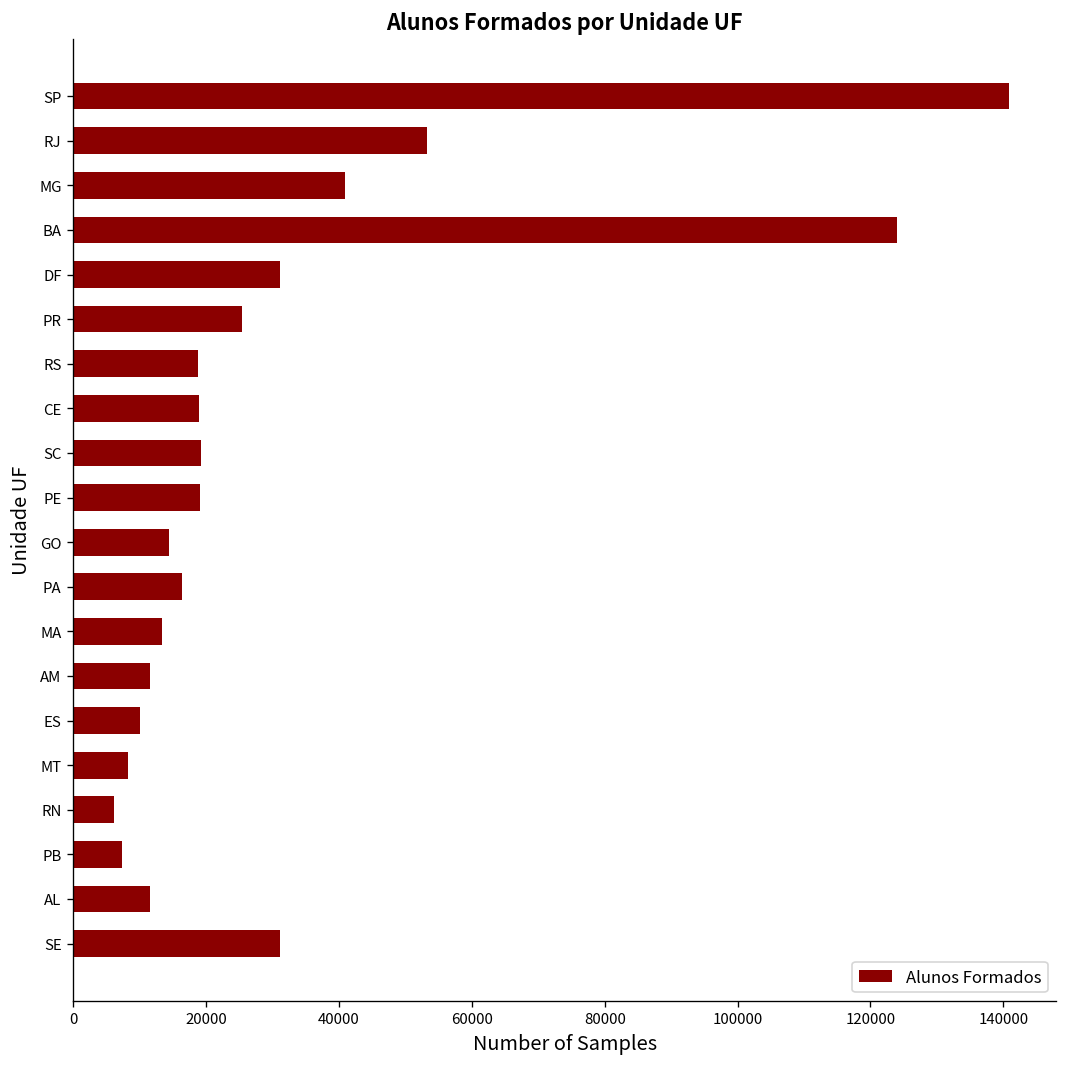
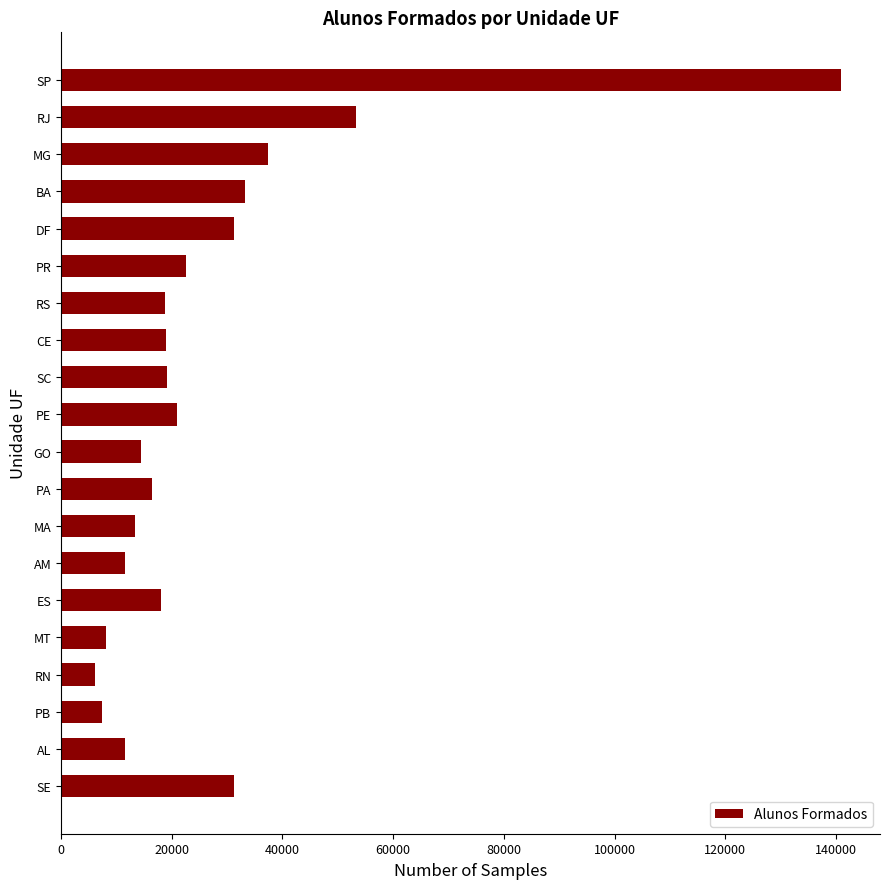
MG: 41000 -> 37000
BA: 124000 -> 33000
PR: 25000 -> 23000
PE: 19000 -> 21000
ES: 10000 -> 18000
